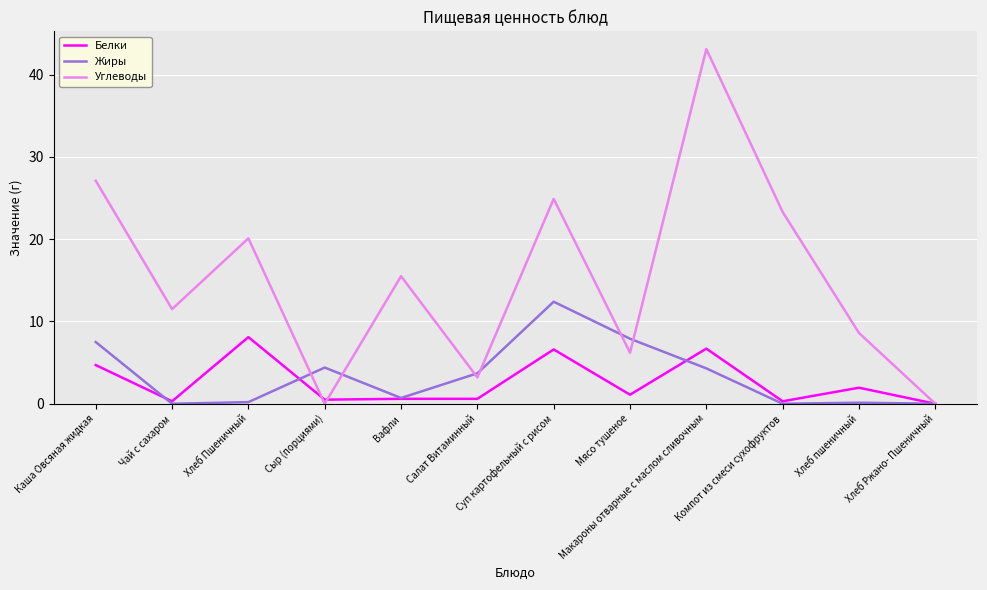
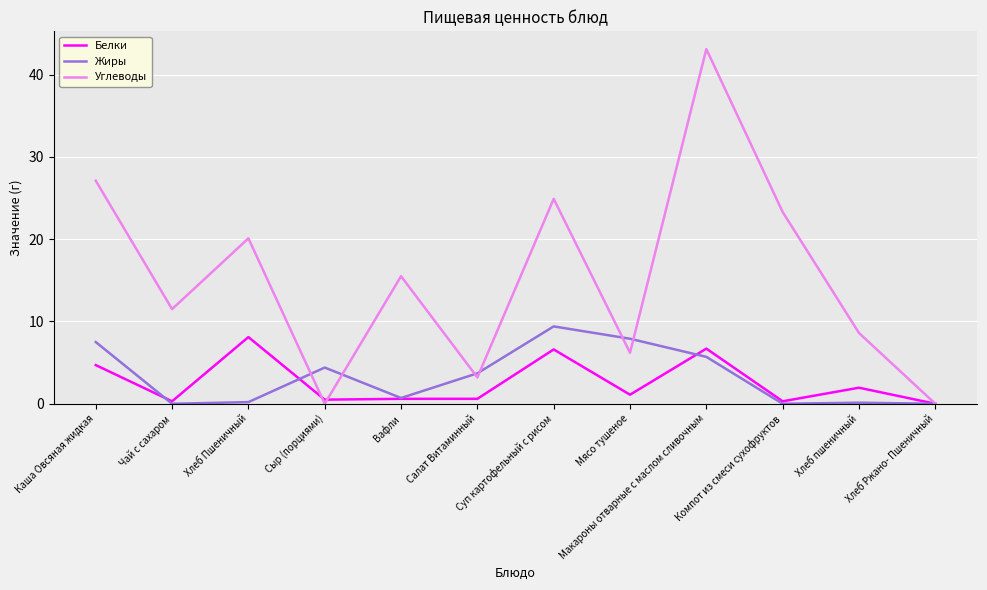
Жиры, Суп картофельный с рисом: 12 -> 9
Жиры, Макароны отварные с маслом сливочным: 4 -> 6
